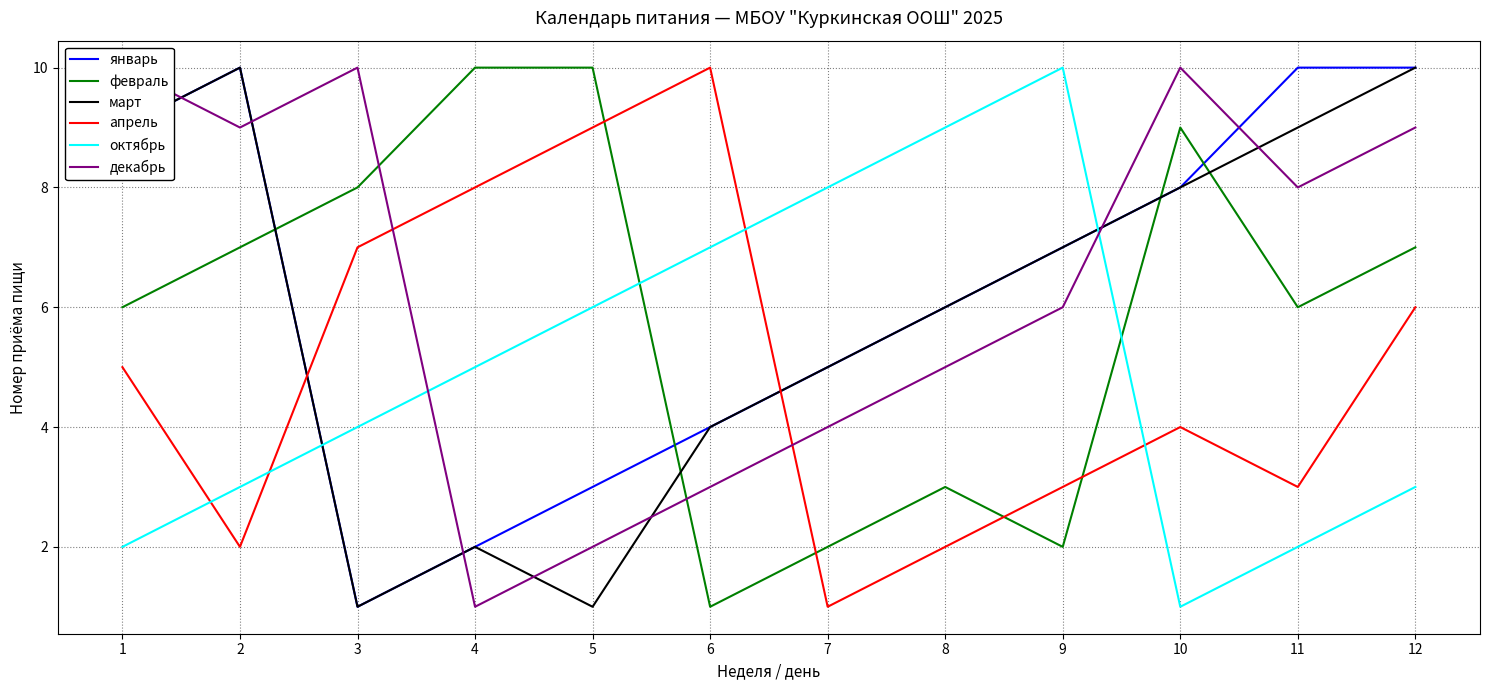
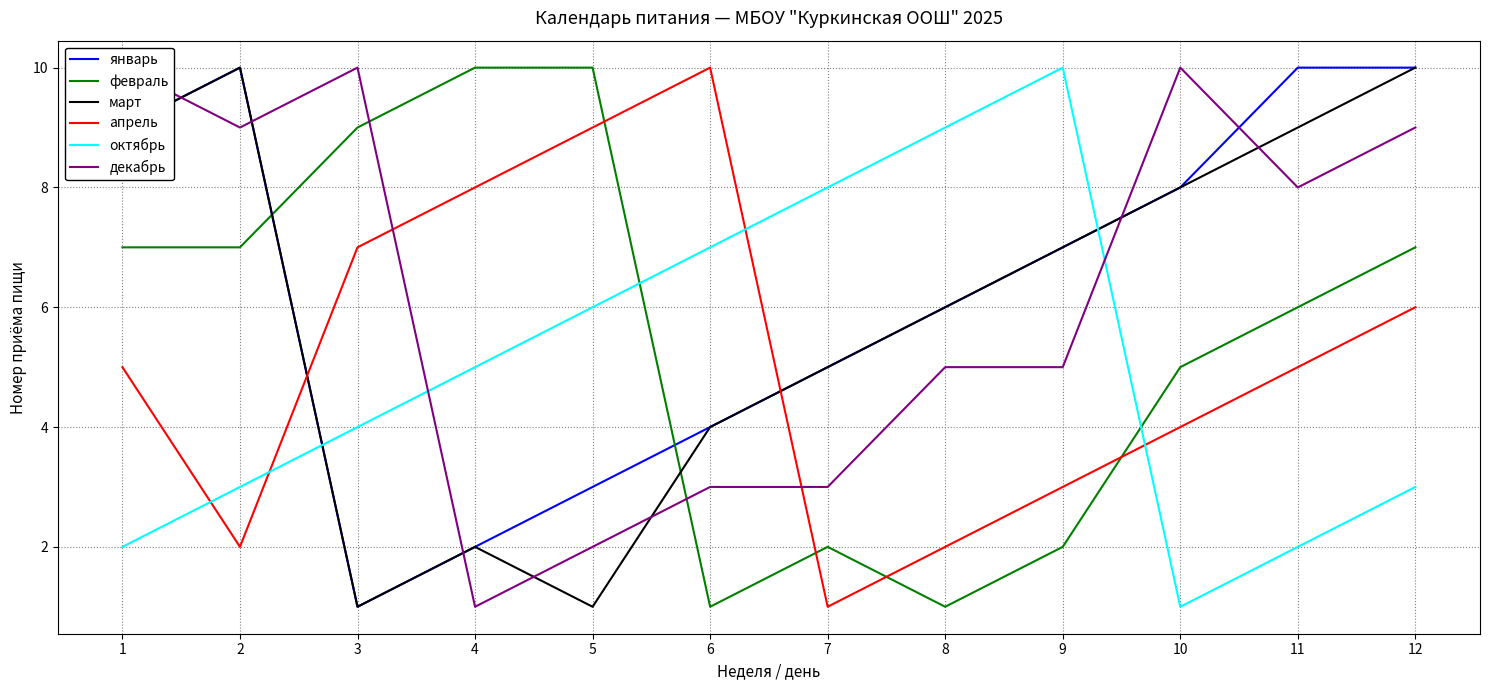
февраль, 1: 6 -> 7
февраль, 3: 8 -> 9
декабрь, 7: 4 -> 3
февраль, 8: 3 -> 1
декабрь, 9: 6 -> 5
февраль, 10: 9 -> 5
апрель, 11: 3 -> 5
